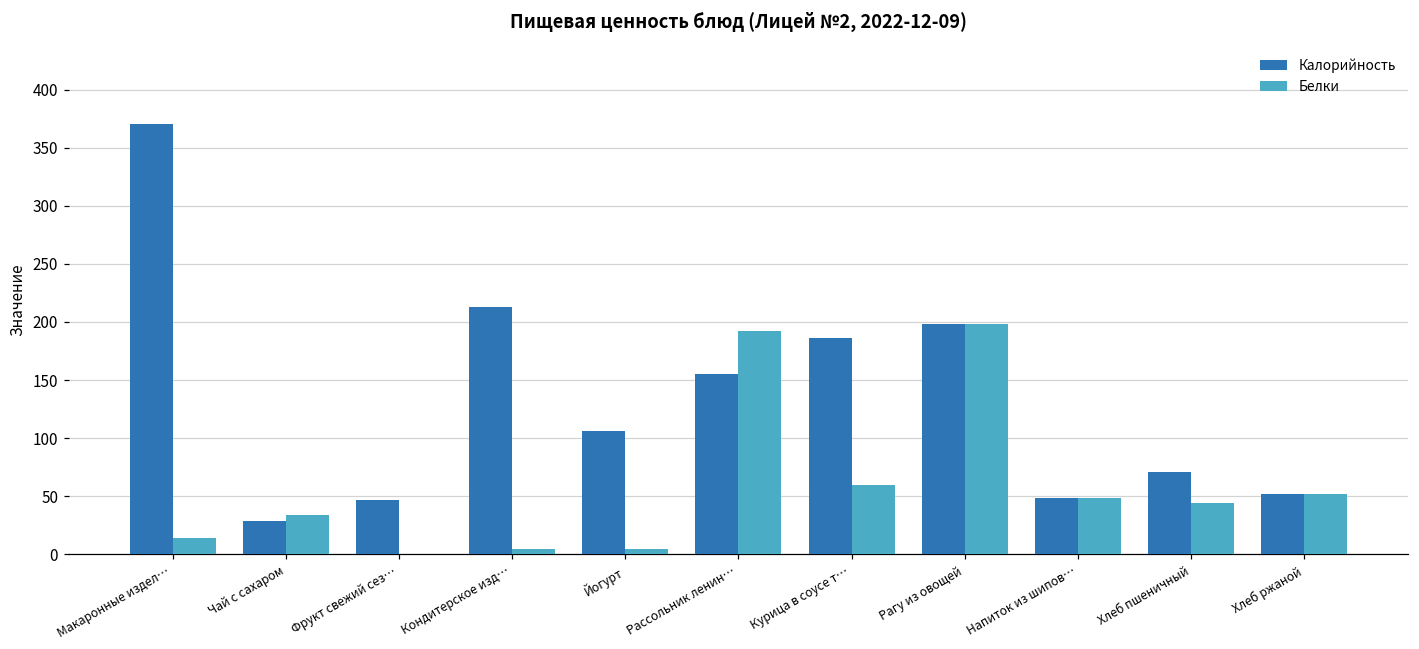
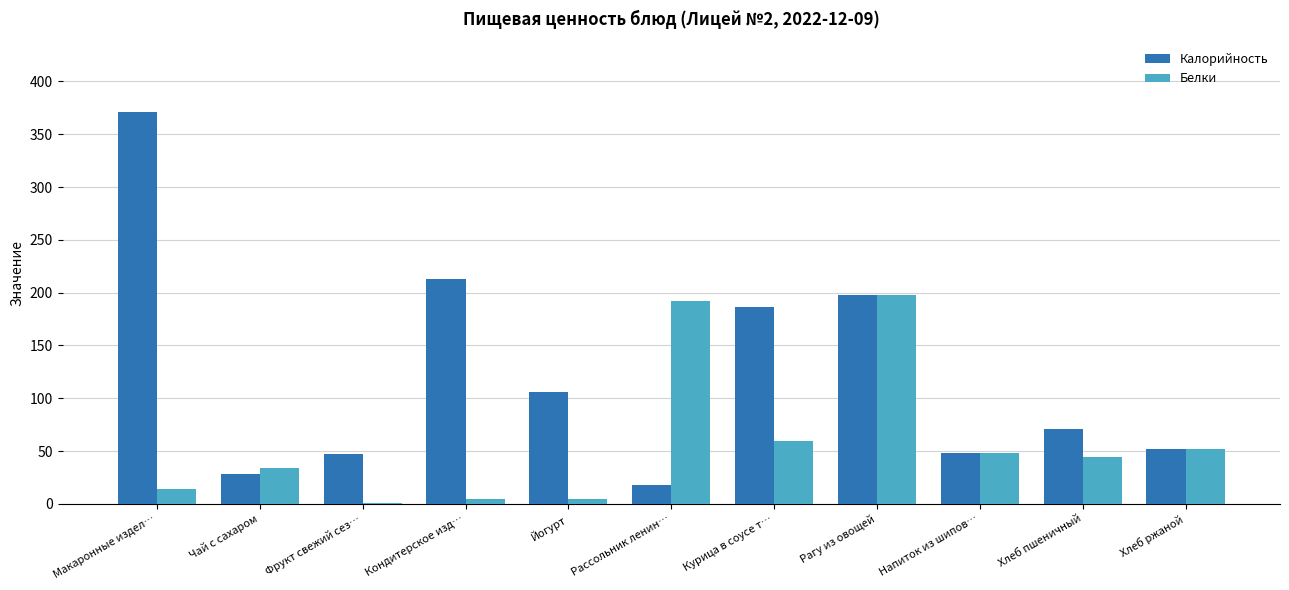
Калорийность, Рассольник ленин…: 155 -> 18
